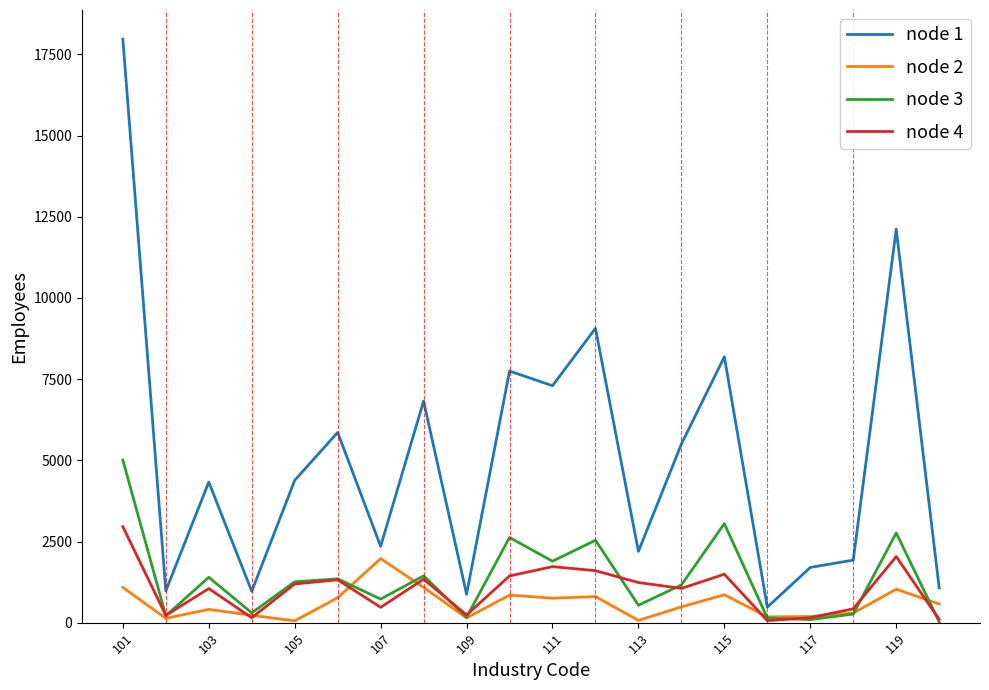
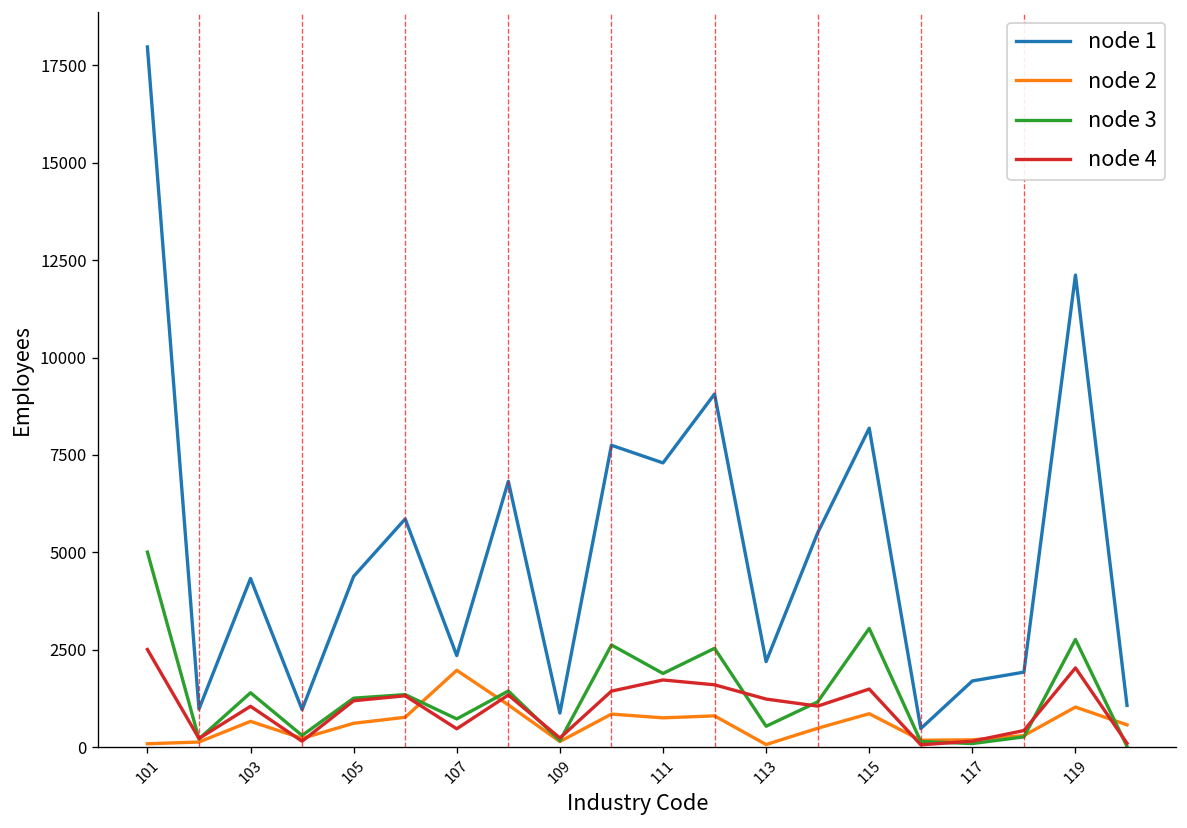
node 2, 101: 1100 -> 100
node 4, 101: 3000 -> 2500
node 2, 103: 400 -> 700
node 2, 105: 100 -> 600
